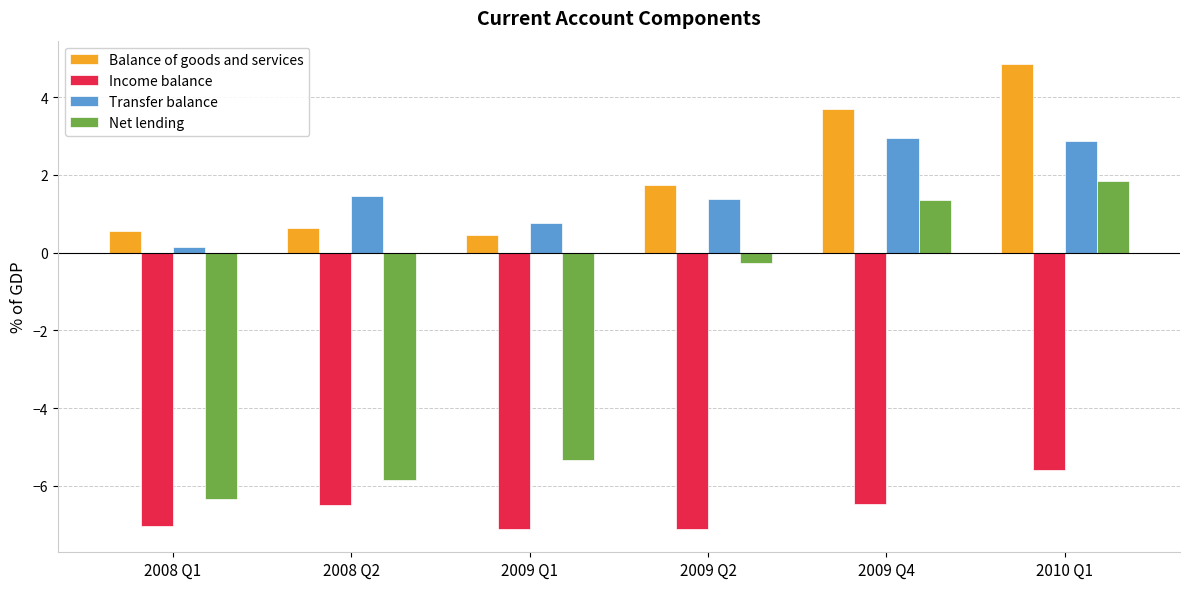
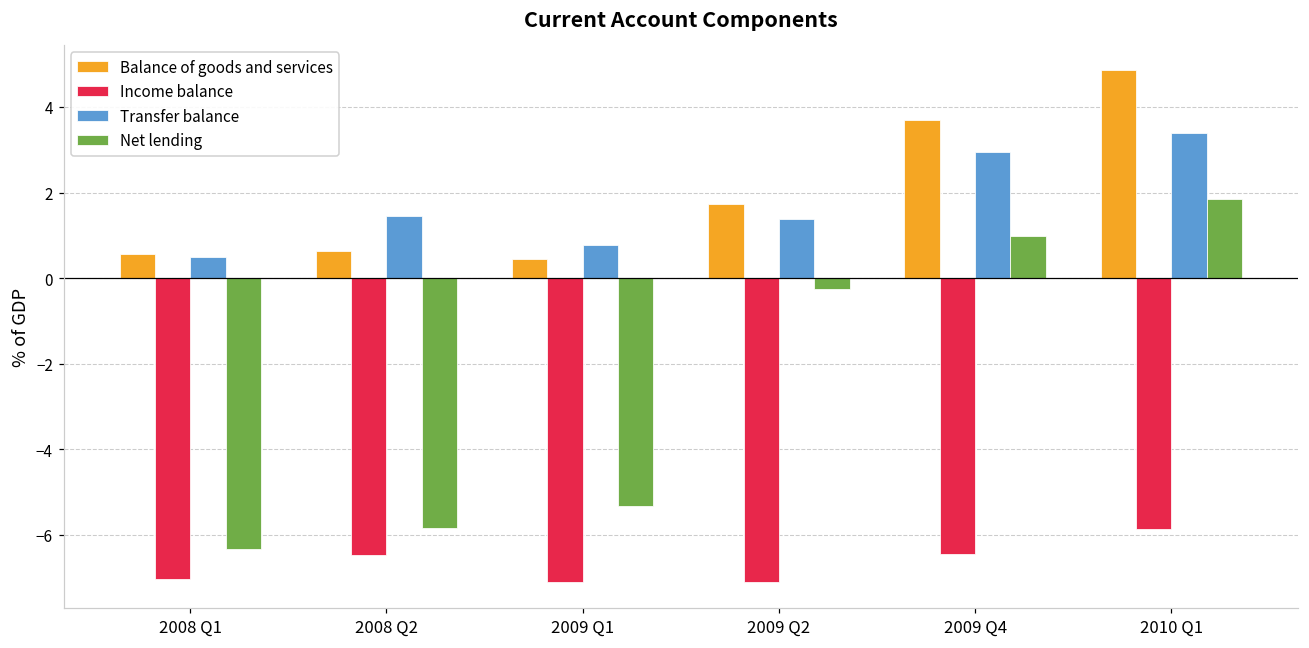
Transfer balance, 2008 Q1: 0.1 -> 0.5
Net lending, 2009 Q4: 1.3 -> 1.0
Income balance, 2010 Q1: -5.6 -> -5.9
Transfer balance, 2010 Q1: 2.9 -> 3.4
